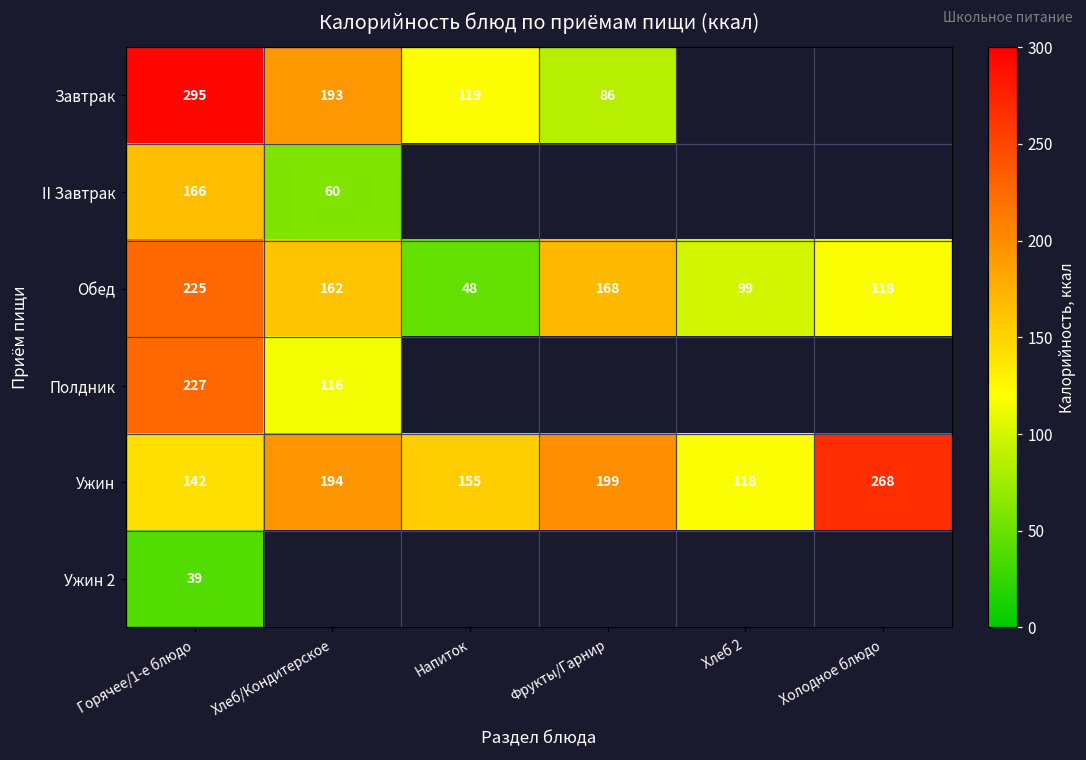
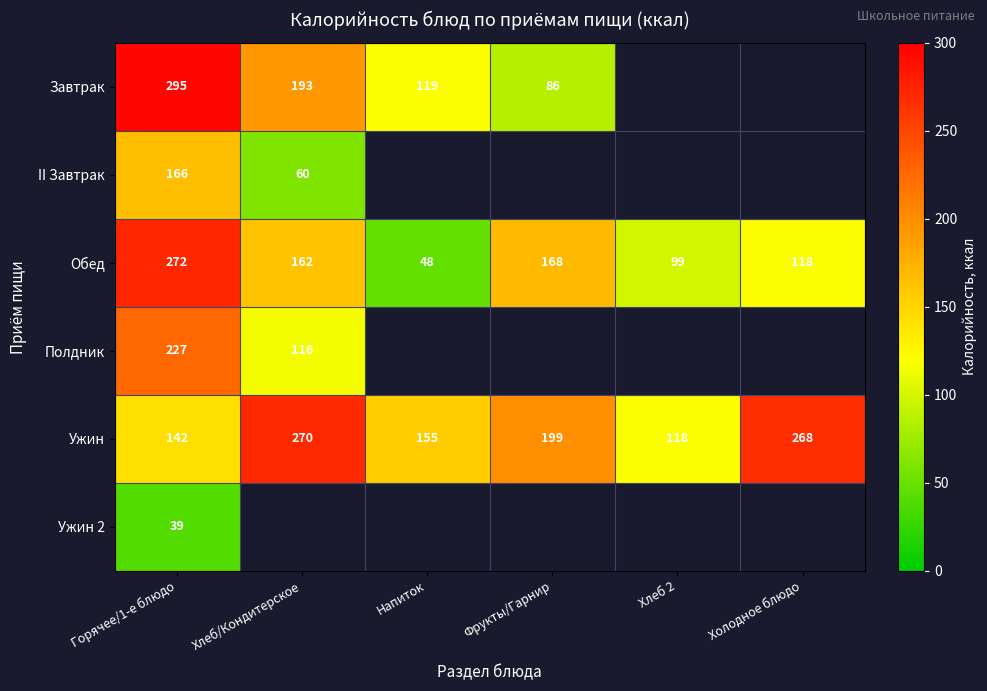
Обед, Горячее/1-е блюдо: 225 -> 272
Ужин, Хлеб/Кондитерское: 194 -> 270
